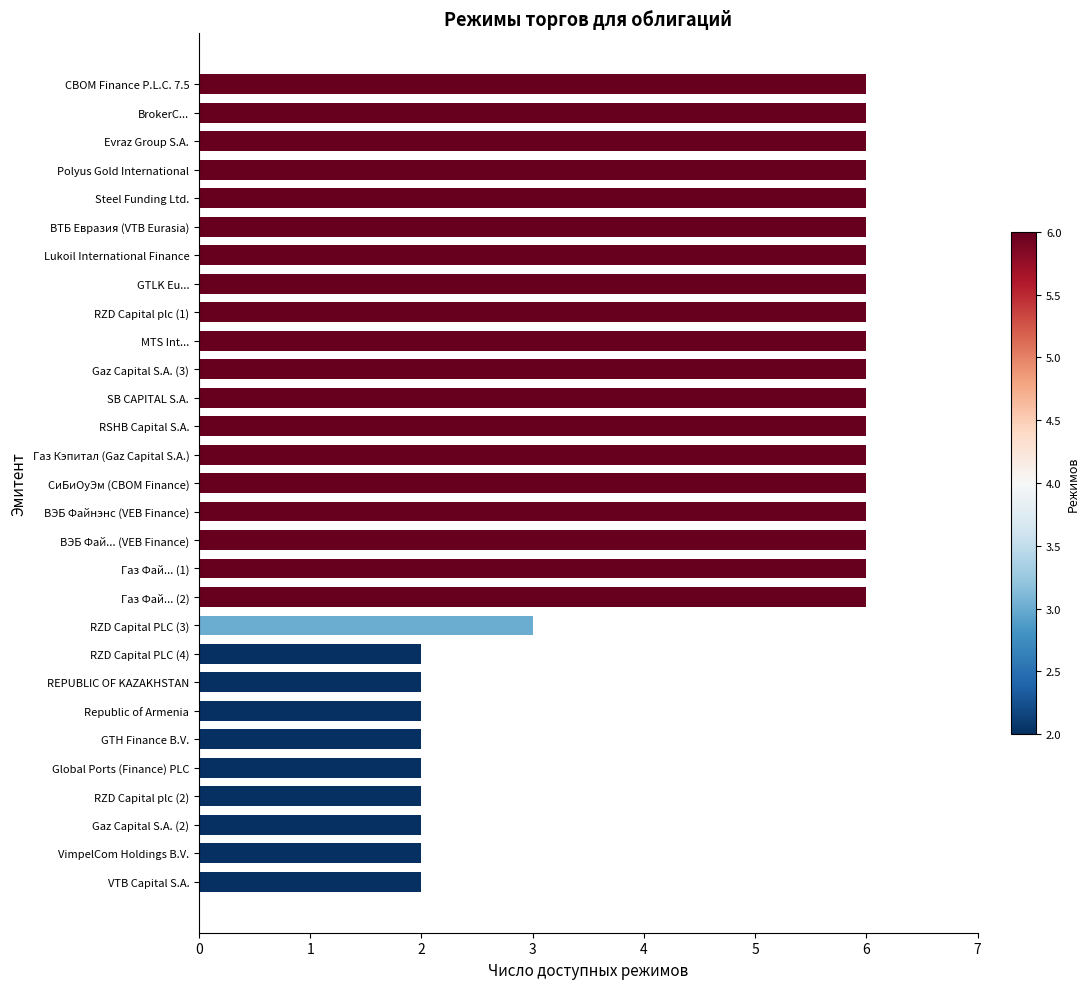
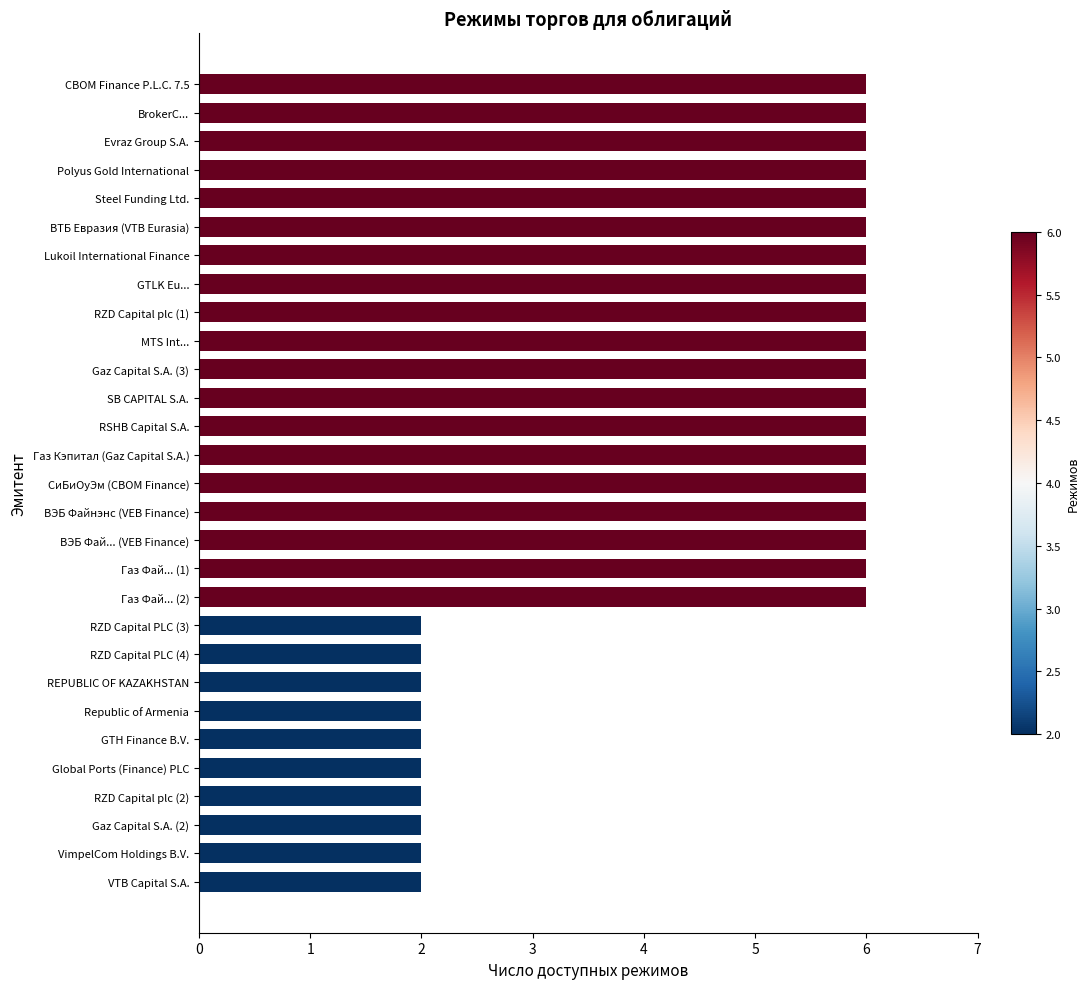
RZD Capital PLC (3): 3 -> 2
